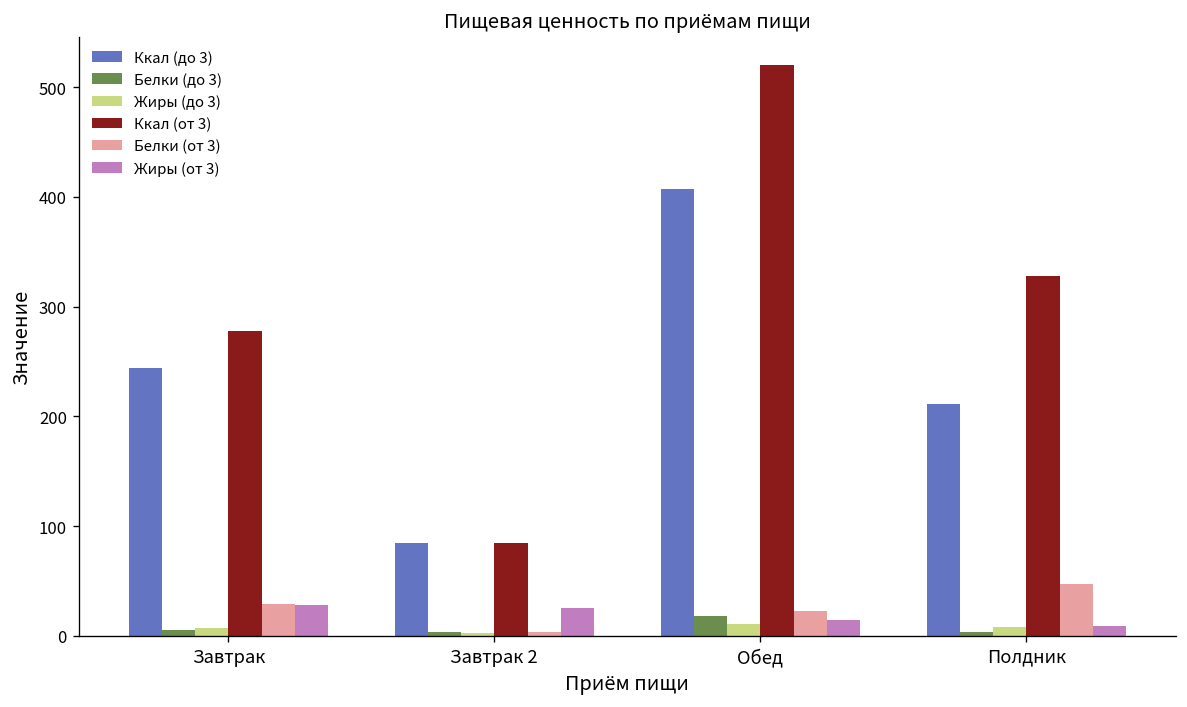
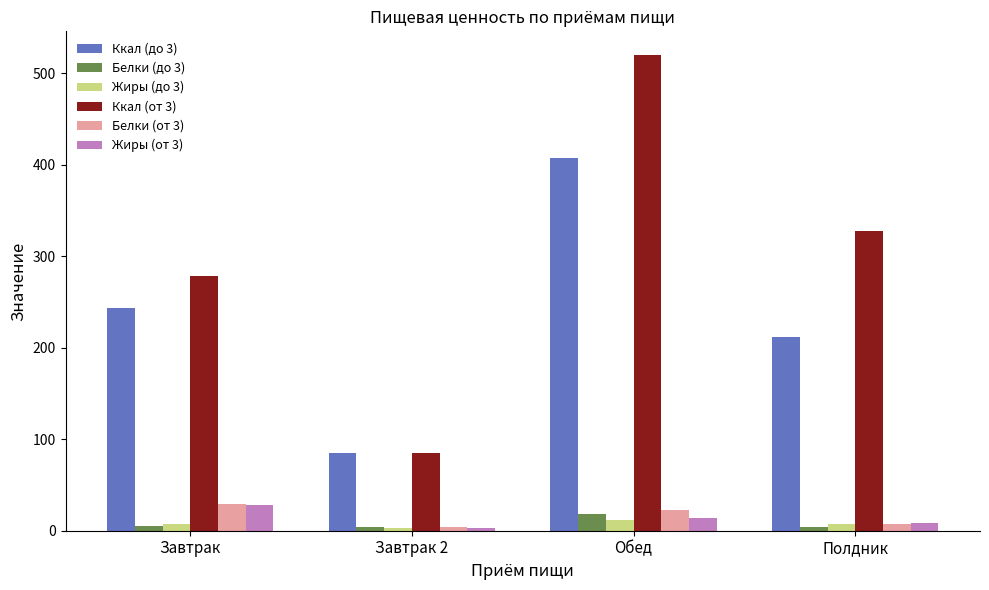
Жиры (от 3), Завтрак 2: 30 -> 0
Белки (от 3), Полдник: 50 -> 10
